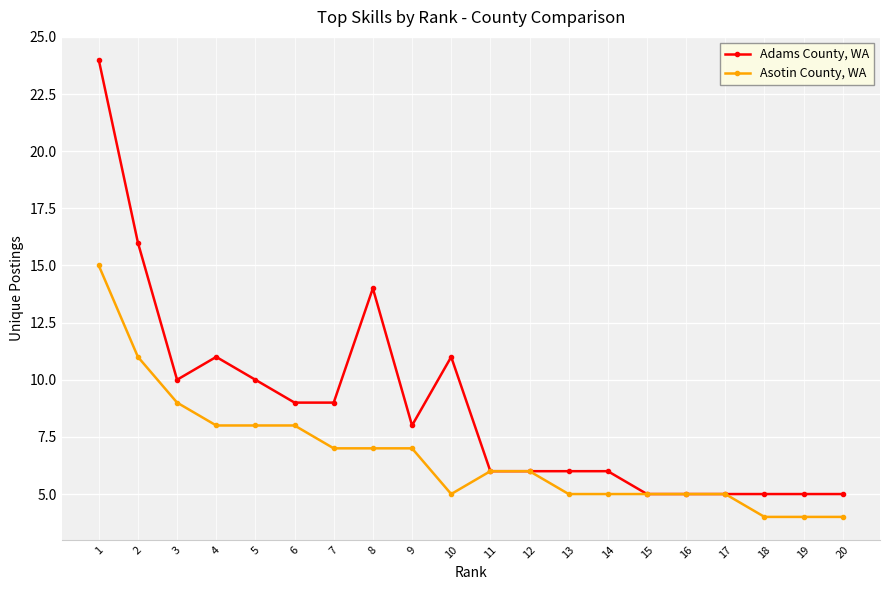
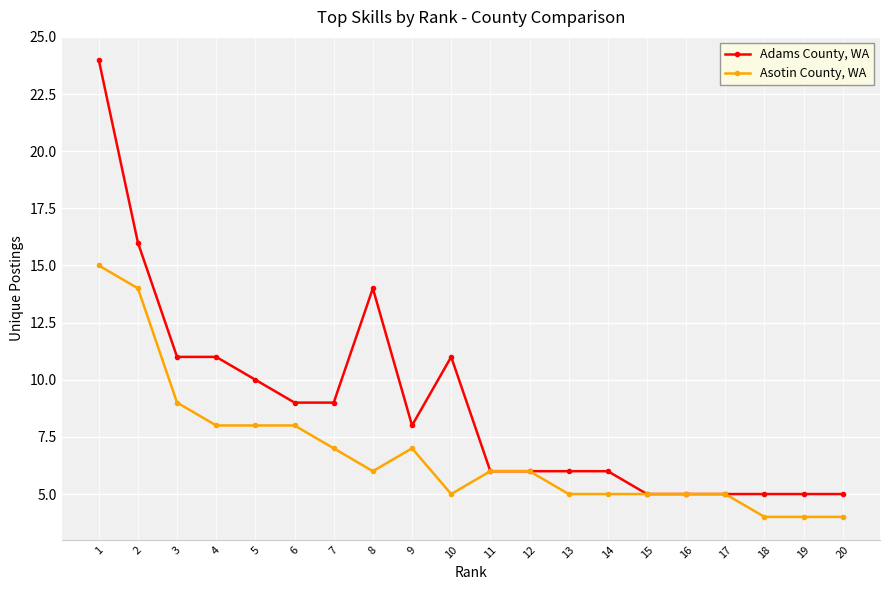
Asotin County, WA, 2: 11 -> 14
Adams County, WA, 3: 10 -> 11
Asotin County, WA, 8: 7 -> 6
